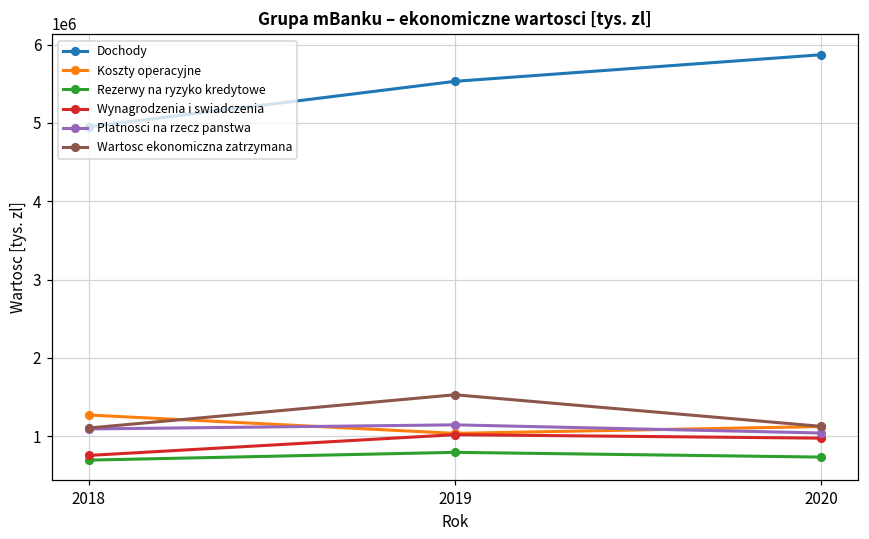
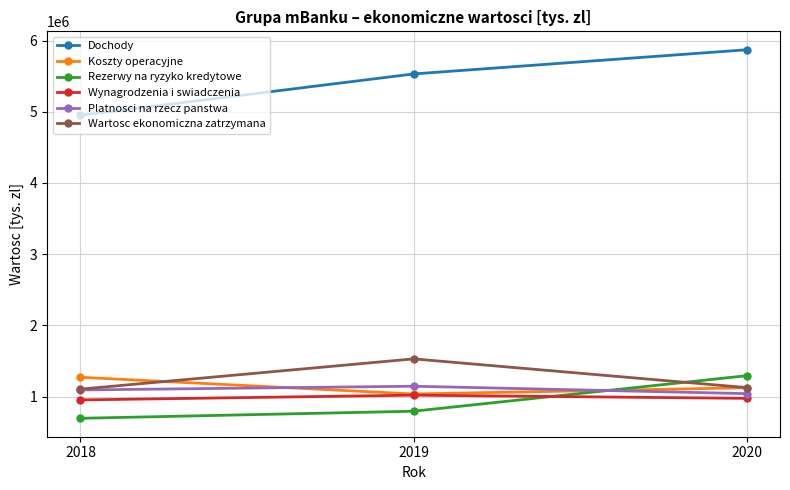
Wynagrodzenia i swiadczenia, 2018: 800000 -> 1000000
Rezerwy na ryzyko kredytowe, 2020: 700000 -> 1300000
